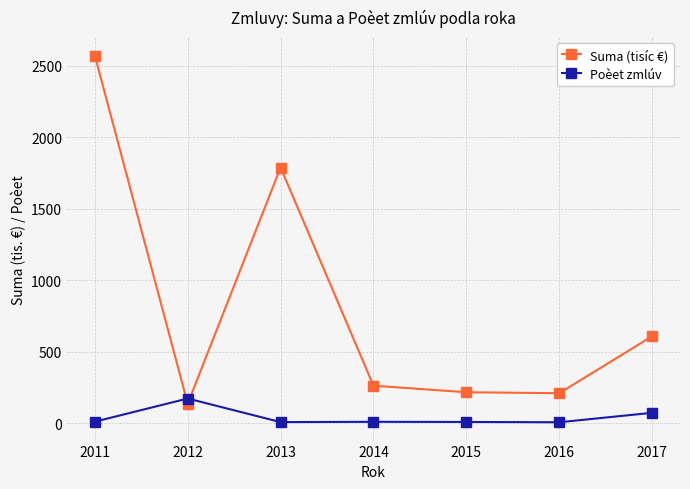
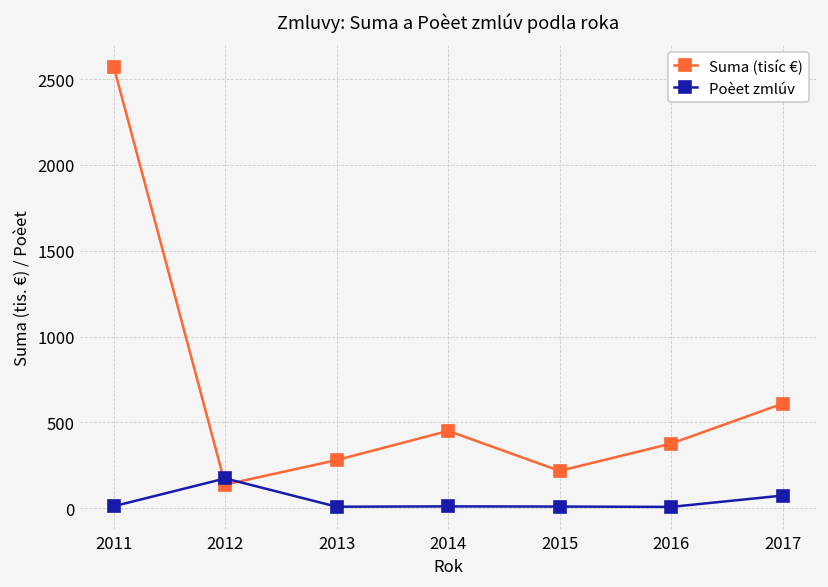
Suma (tisíc €), 2013: 1790 -> 280
Suma (tisíc €), 2014: 260 -> 450
Suma (tisíc €), 2016: 210 -> 380
